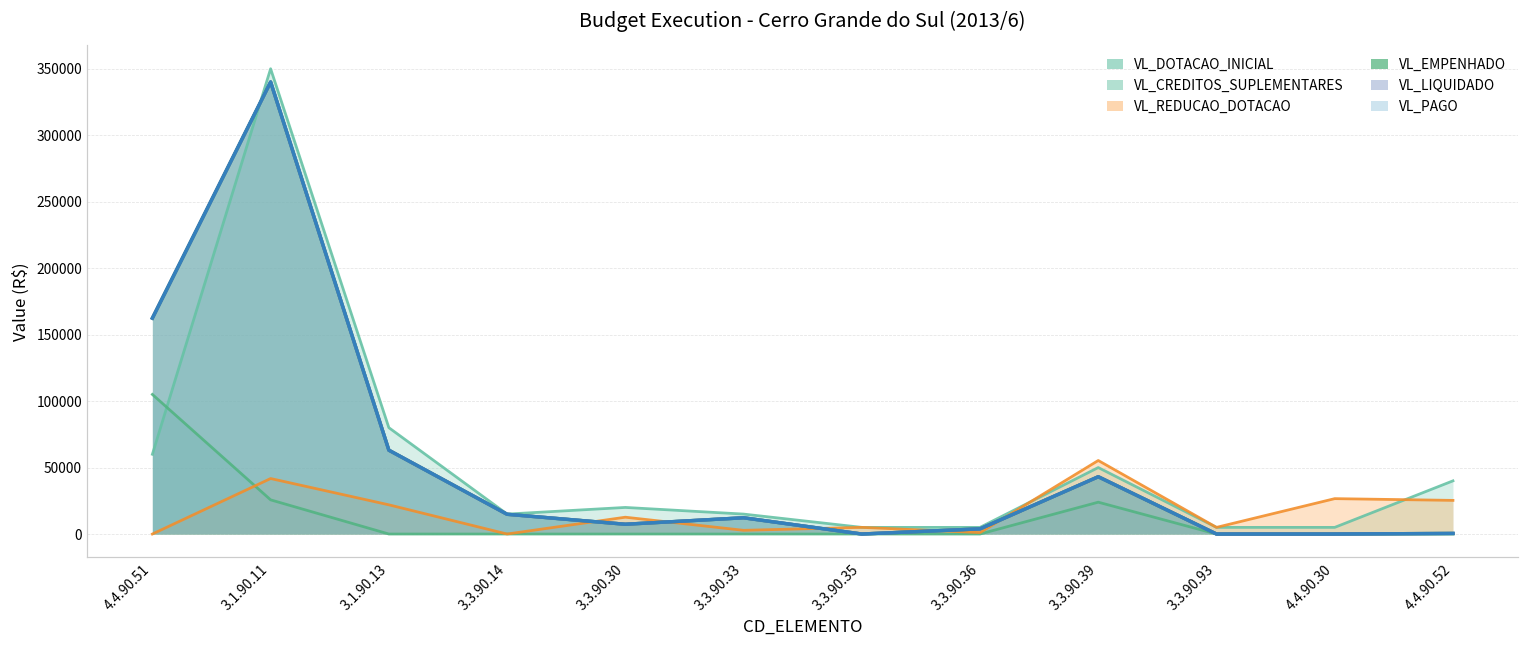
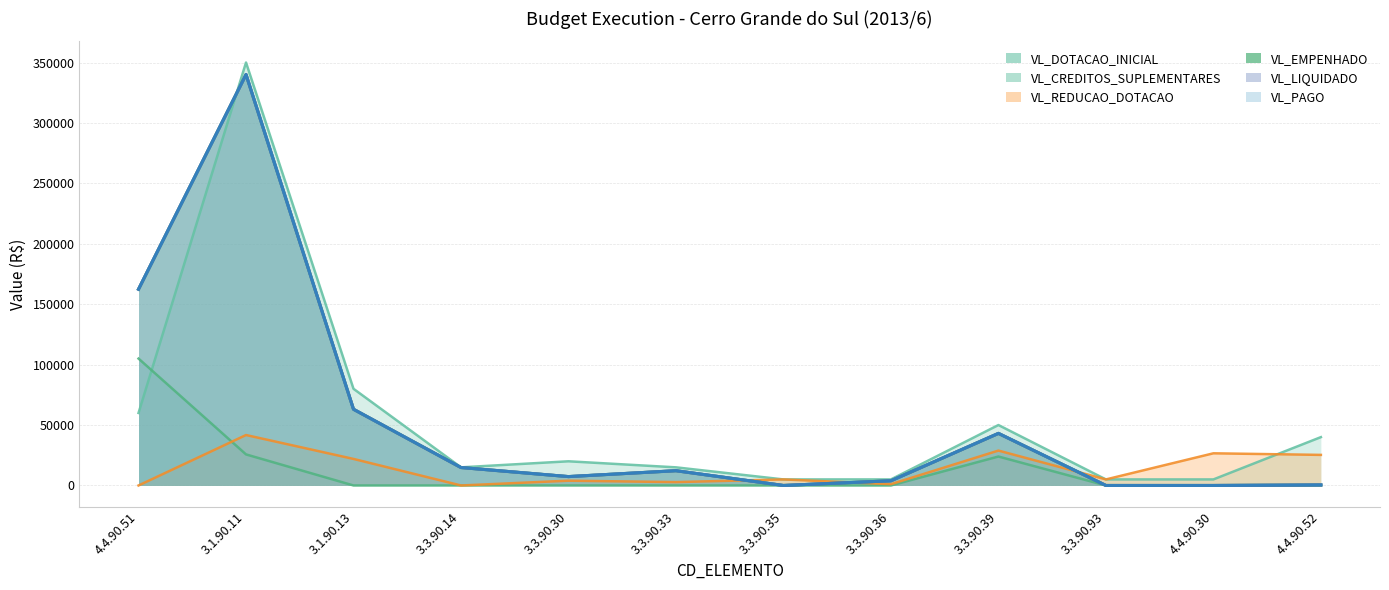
VL_REDUCAO_DOTACAO, 3.3.90.30: 13000 -> 4000
VL_REDUCAO_DOTACAO, 3.3.90.39: 55000 -> 29000
